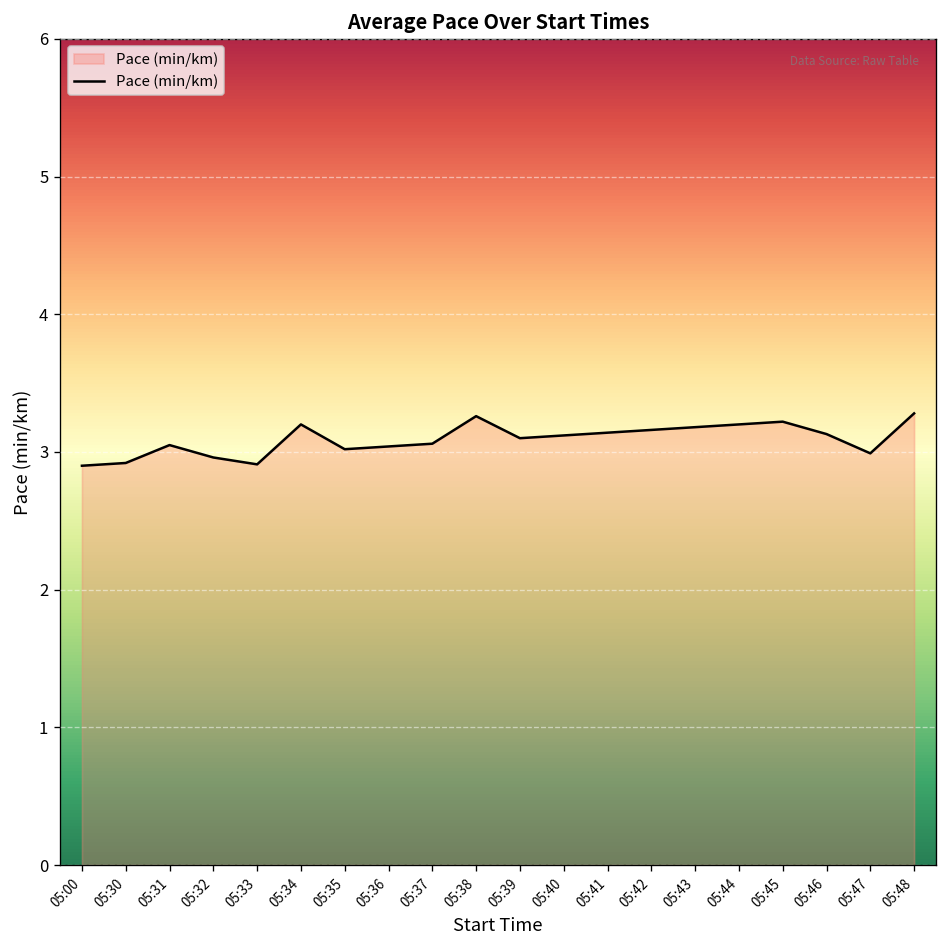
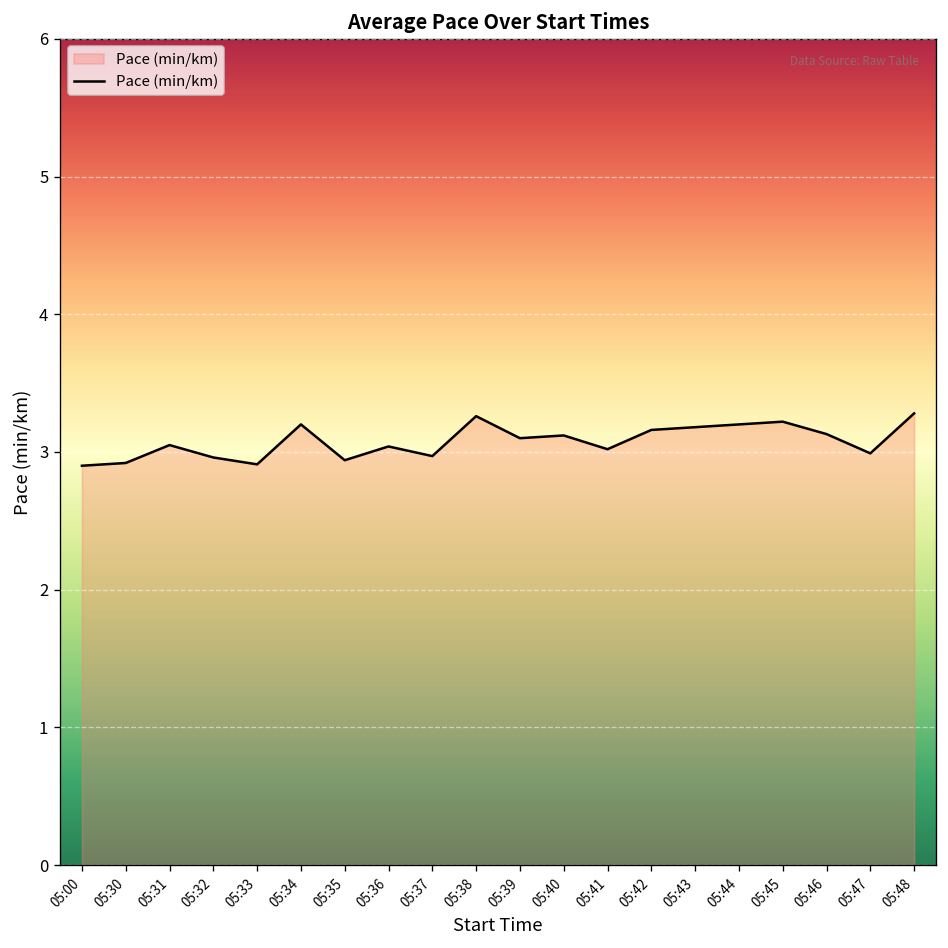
05:35: 3.02 -> 2.94
05:37: 3.06 -> 2.97
05:41: 3.14 -> 3.02
